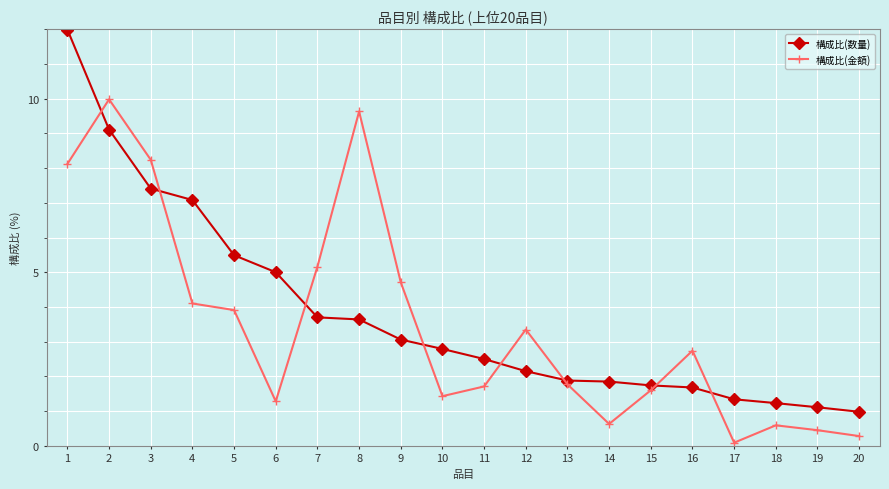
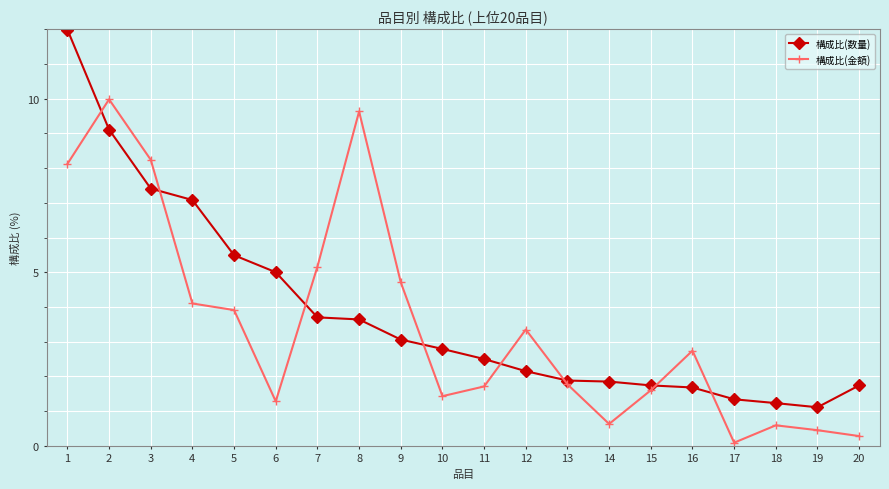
構成比(数量), 20: 1.0 -> 1.7
